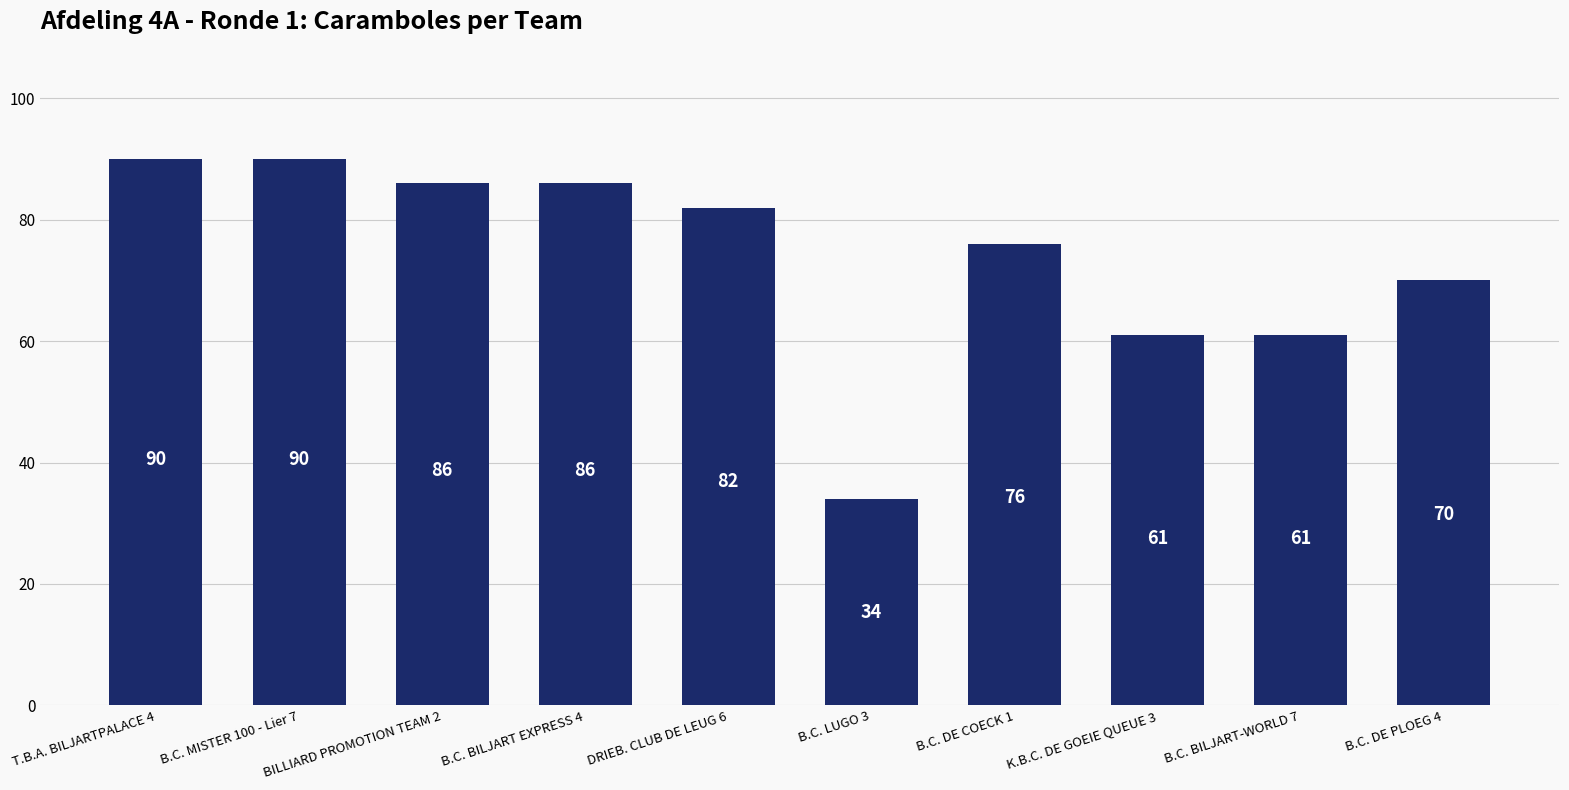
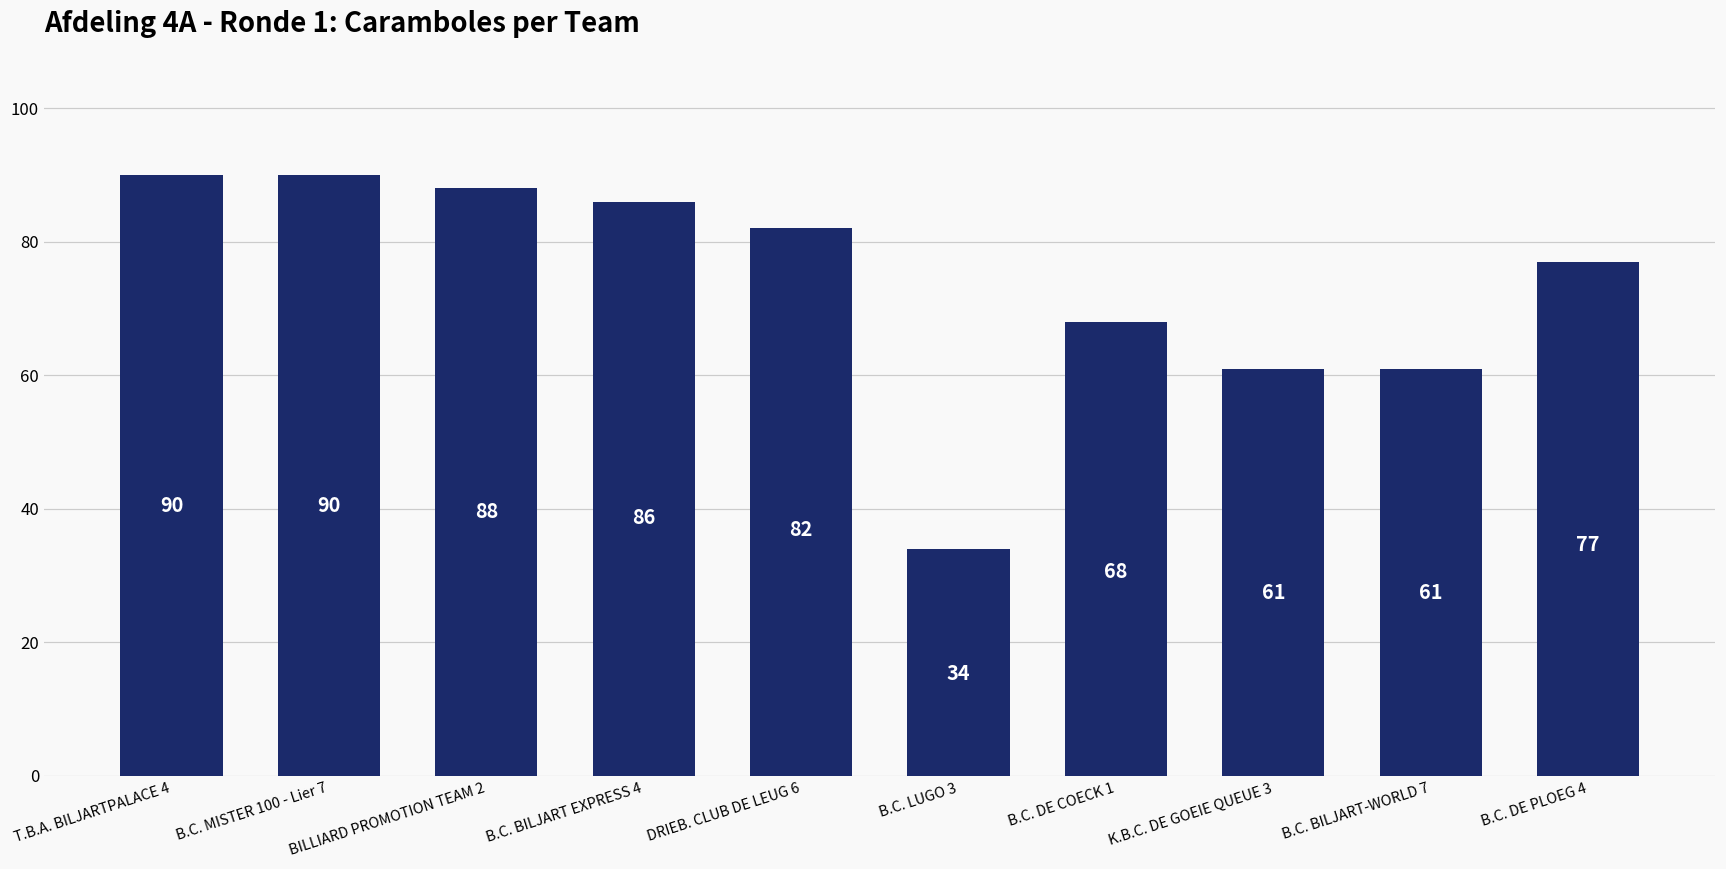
BILLIARD PROMOTION TEAM 2: 86 -> 88
B.C. DE COECK 1: 76 -> 68
B.C. DE PLOEG 4: 70 -> 77
